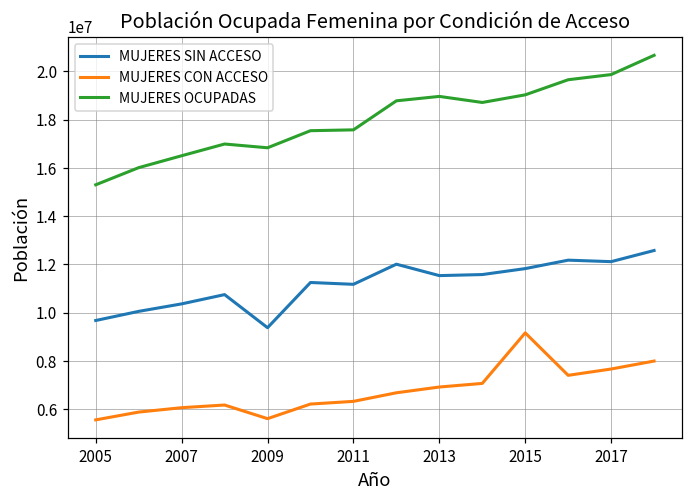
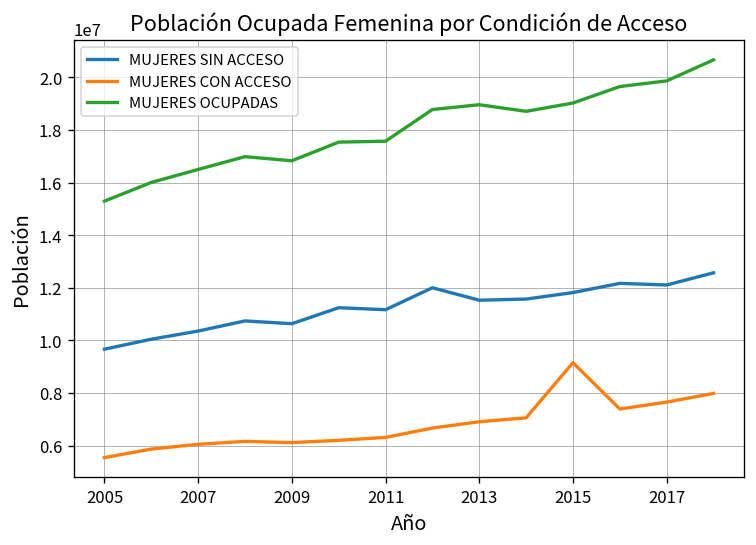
MUJERES SIN ACCESO, 2009: 9400000 -> 10600000
MUJERES CON ACCESO, 2009: 5600000 -> 6100000
